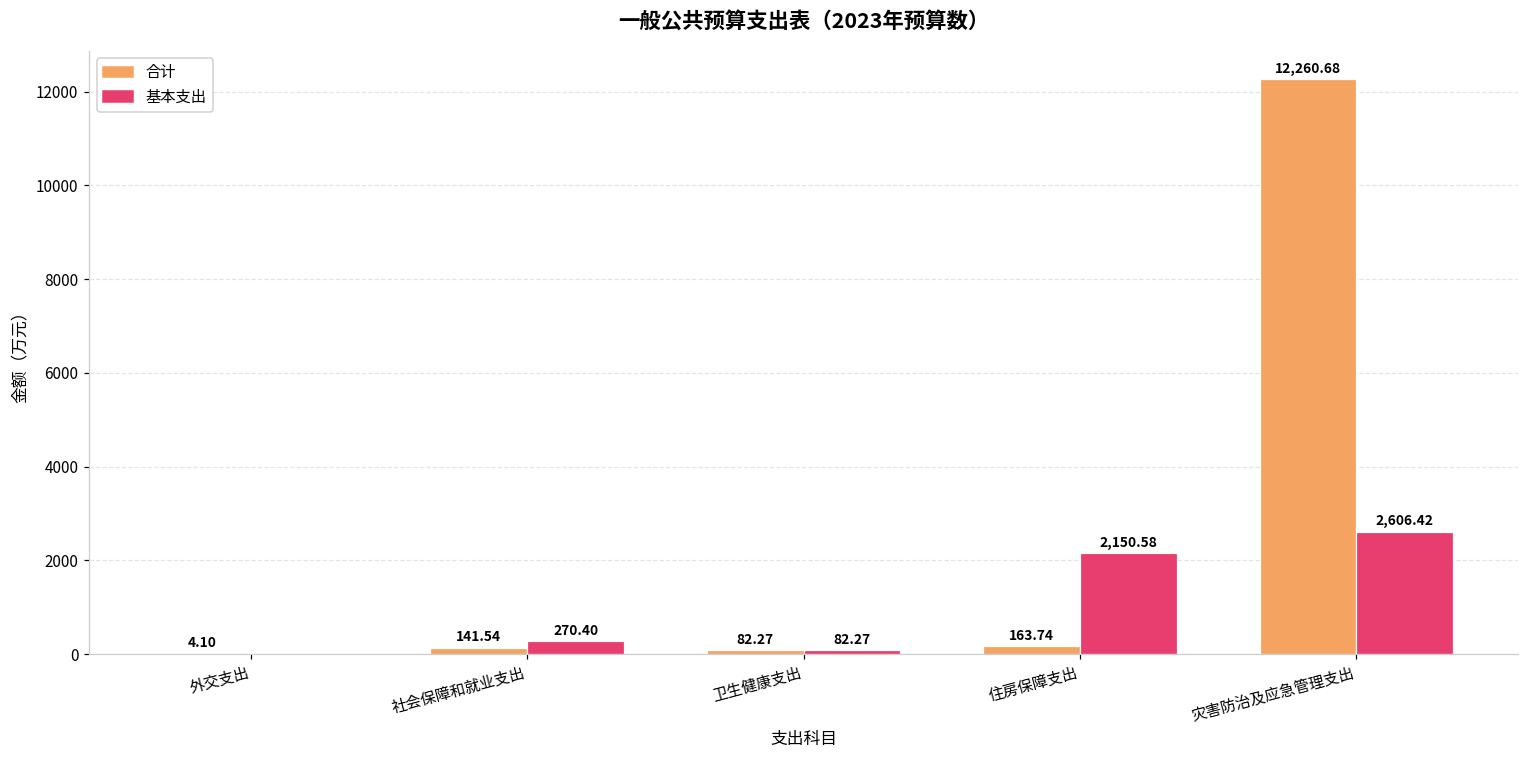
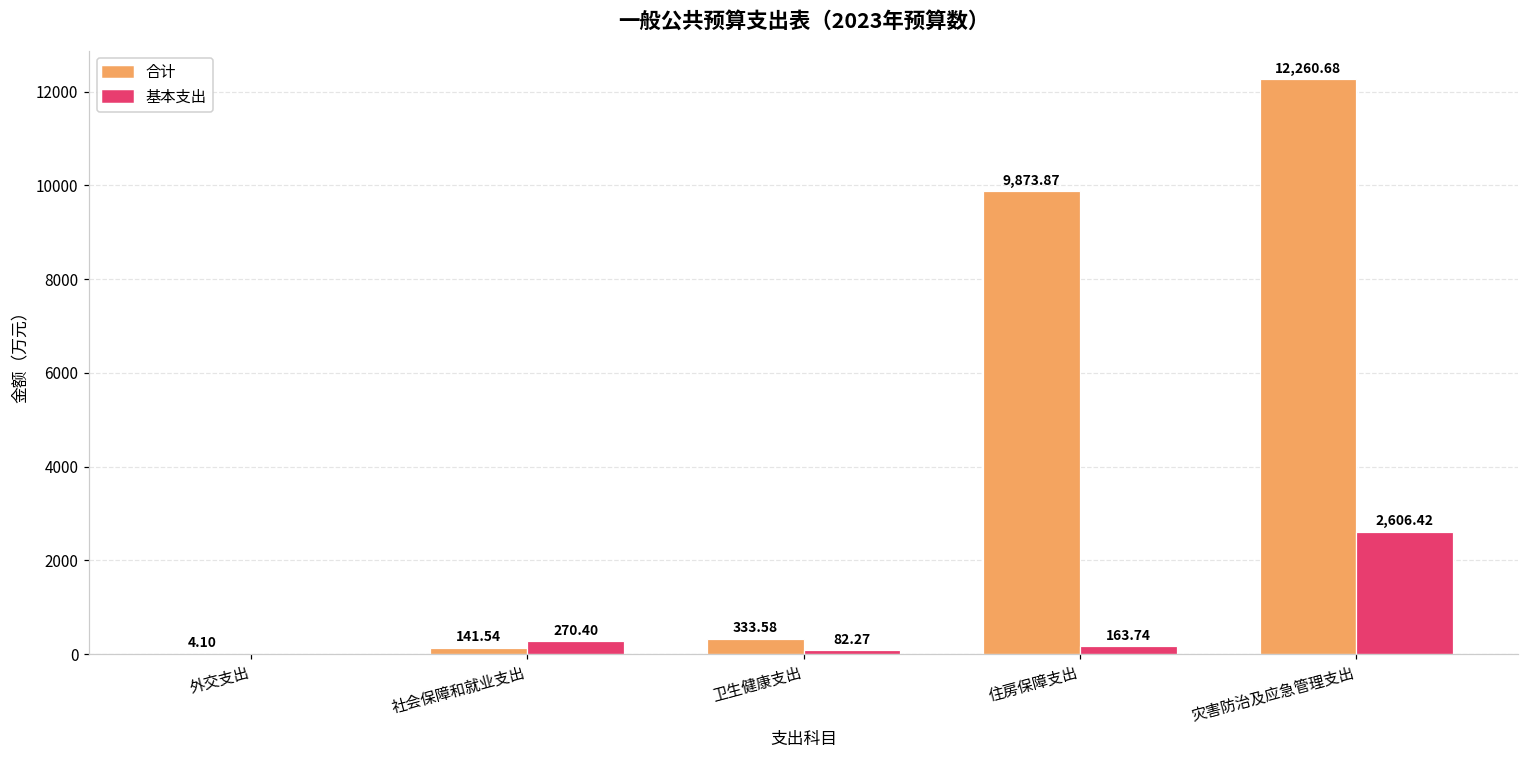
合计, 卫生健康支出: 82.27 -> 333.58
合计, 住房保障支出: 163.74 -> 9,873.87
基本支出, 住房保障支出: 2,150.58 -> 163.74
